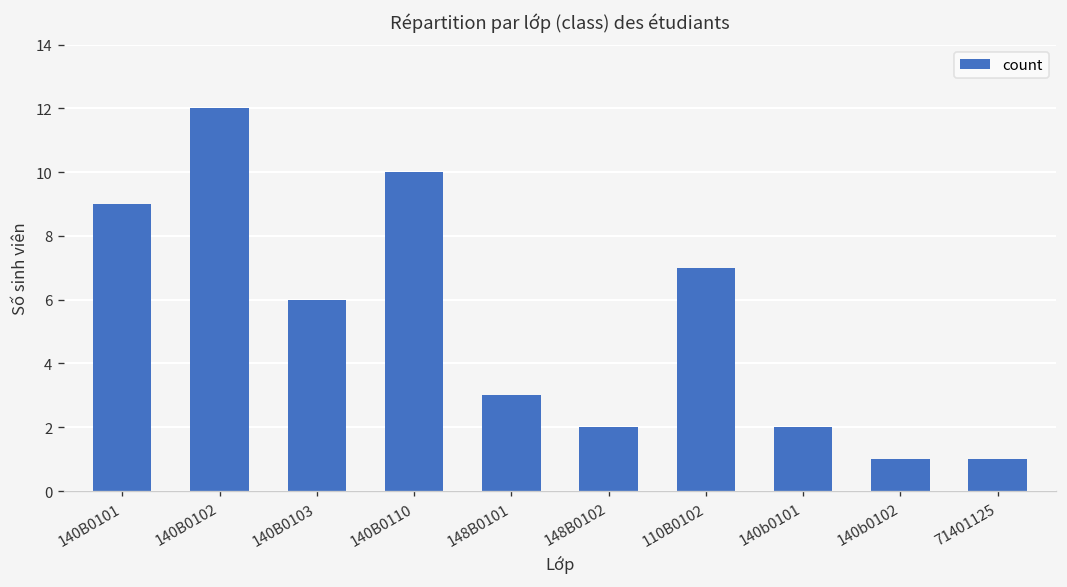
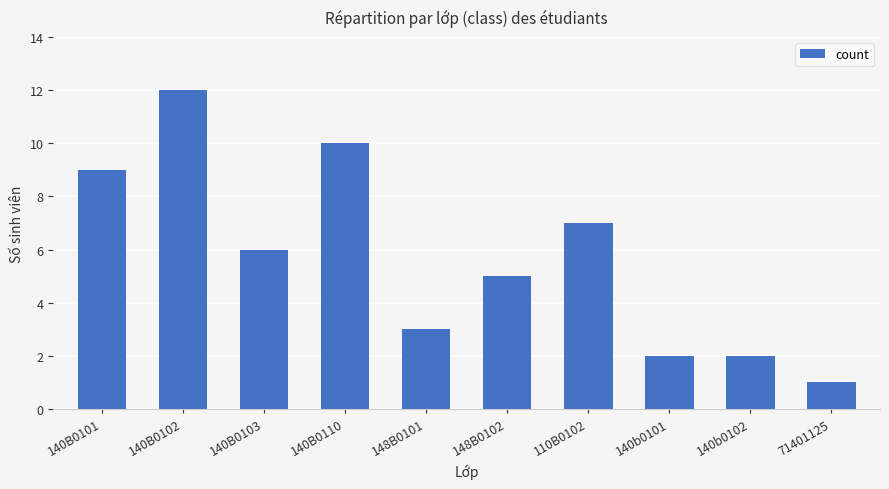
148B0102: 2 -> 5
140b0102: 1 -> 2
